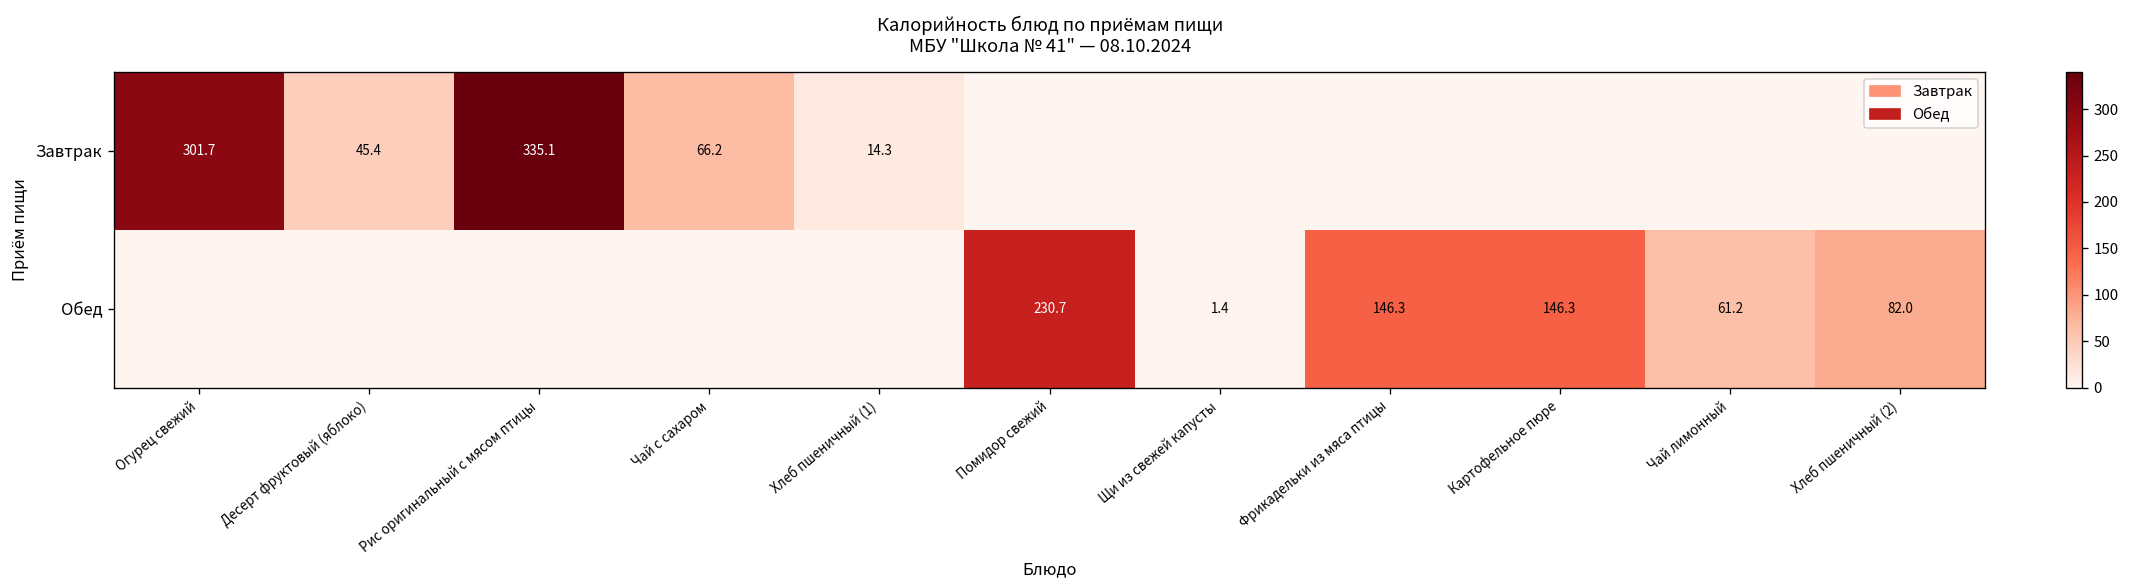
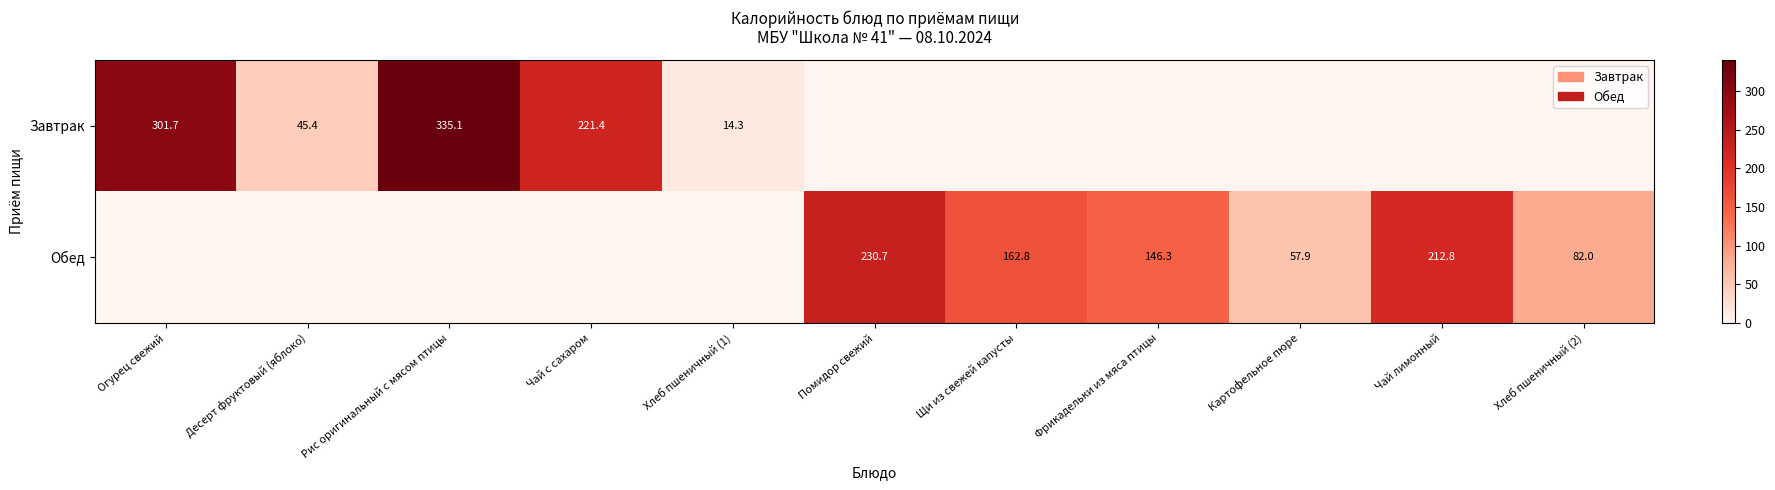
Завтрак, Чай с сахаром: 66.2 -> 221.4
Обед, Щи из свежей капусты: 1.4 -> 162.8
Обед, Картофельное пюре: 146.3 -> 57.9
Обед, Чай лимонный: 61.2 -> 212.8
